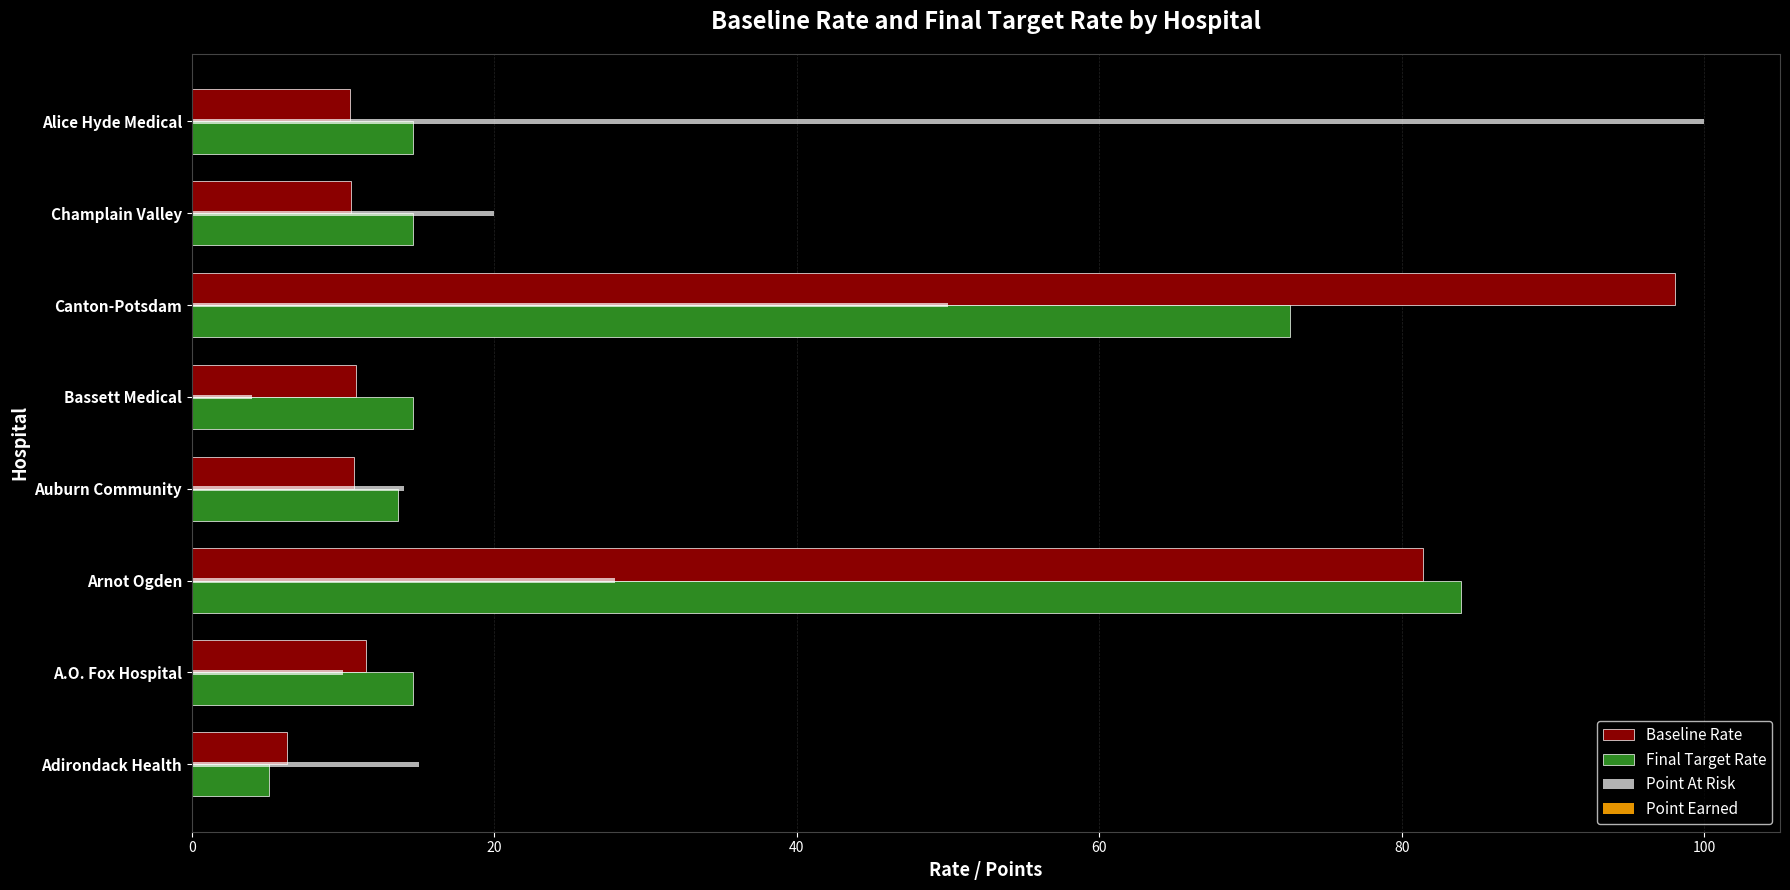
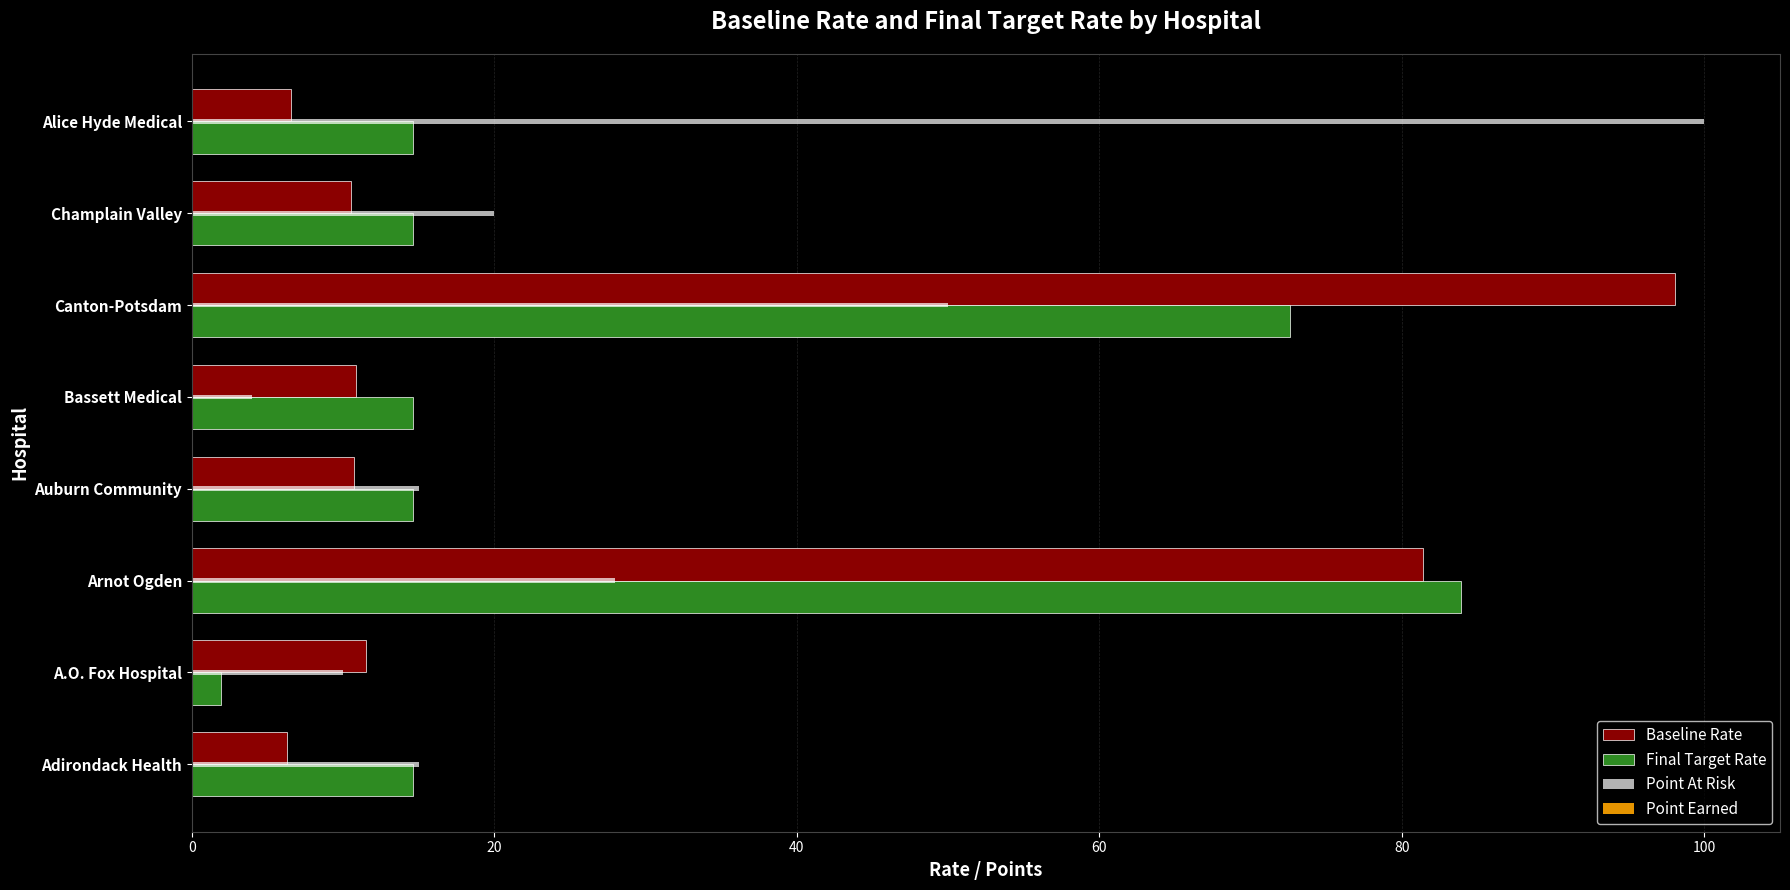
Baseline Rate, Alice Hyde Medical: 10.5 -> 6.6
Point At Risk, Auburn Community: 14 -> 15
Final Target Rate, Auburn Community: 13.6 -> 14.6
Final Target Rate, A.O. Fox Hospital: 14.6 -> 1.9
Final Target Rate, Adirondack Health: 5.1 -> 14.6
